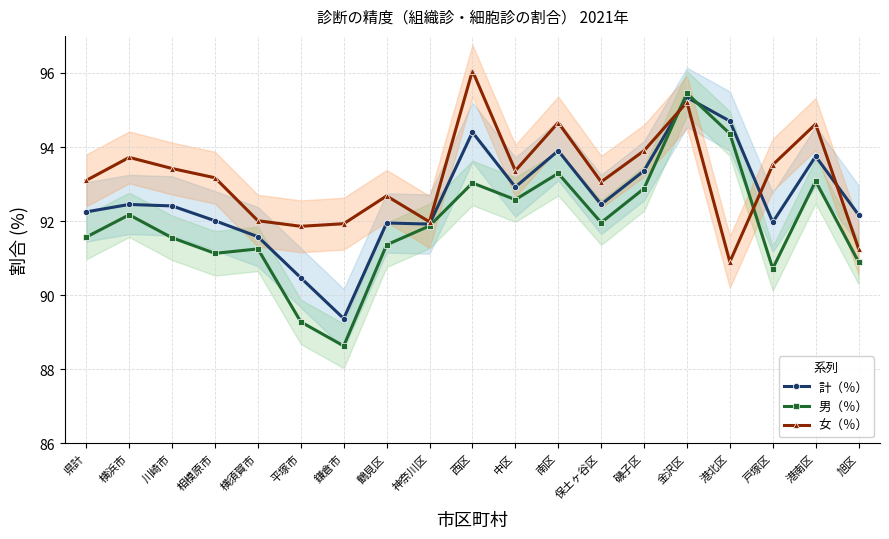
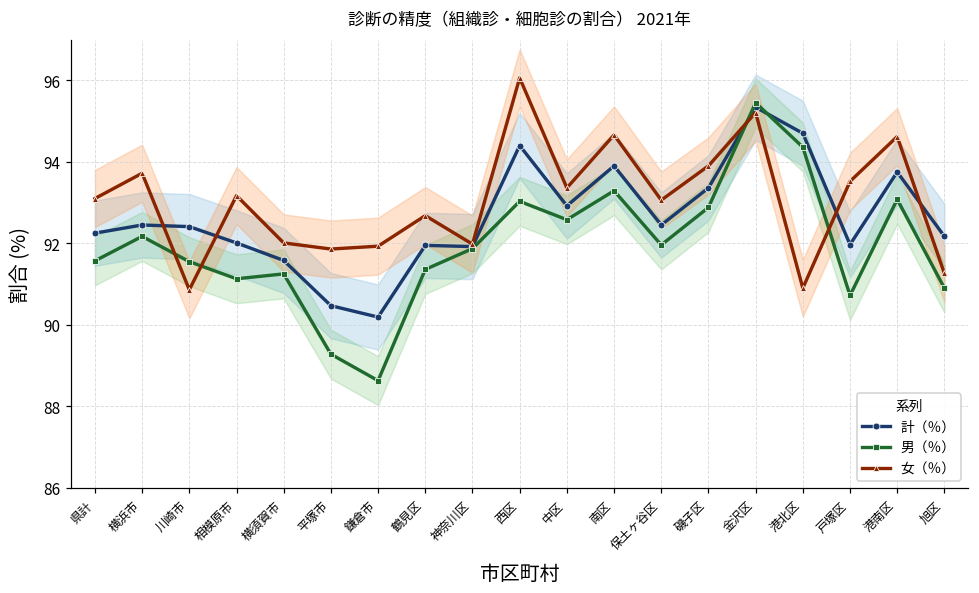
女（％）, 川崎市: 93.4 -> 90.9
計（％）, 鎌倉市: 89.4 -> 90.2
